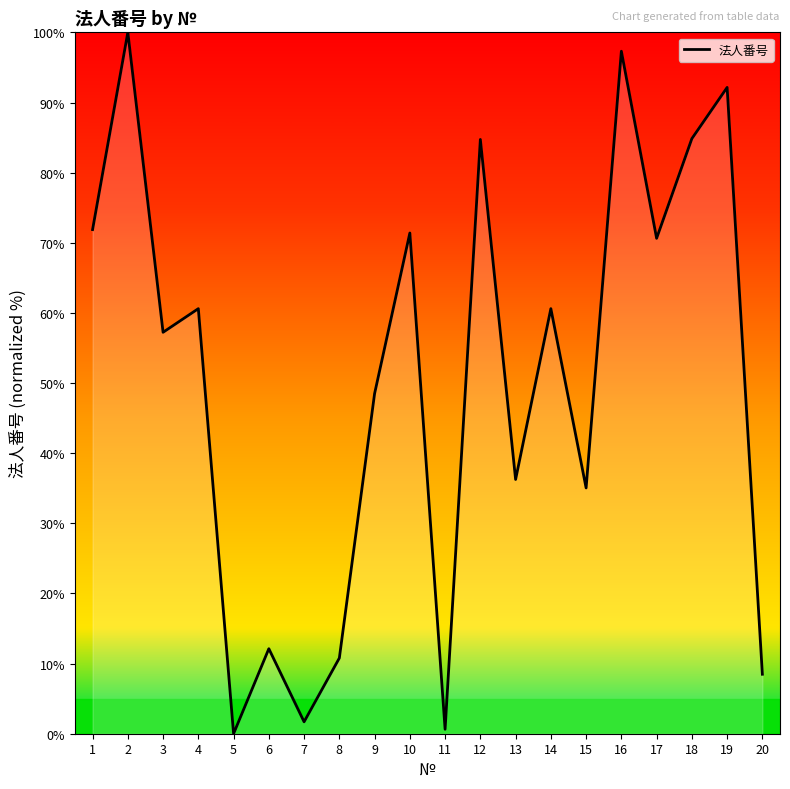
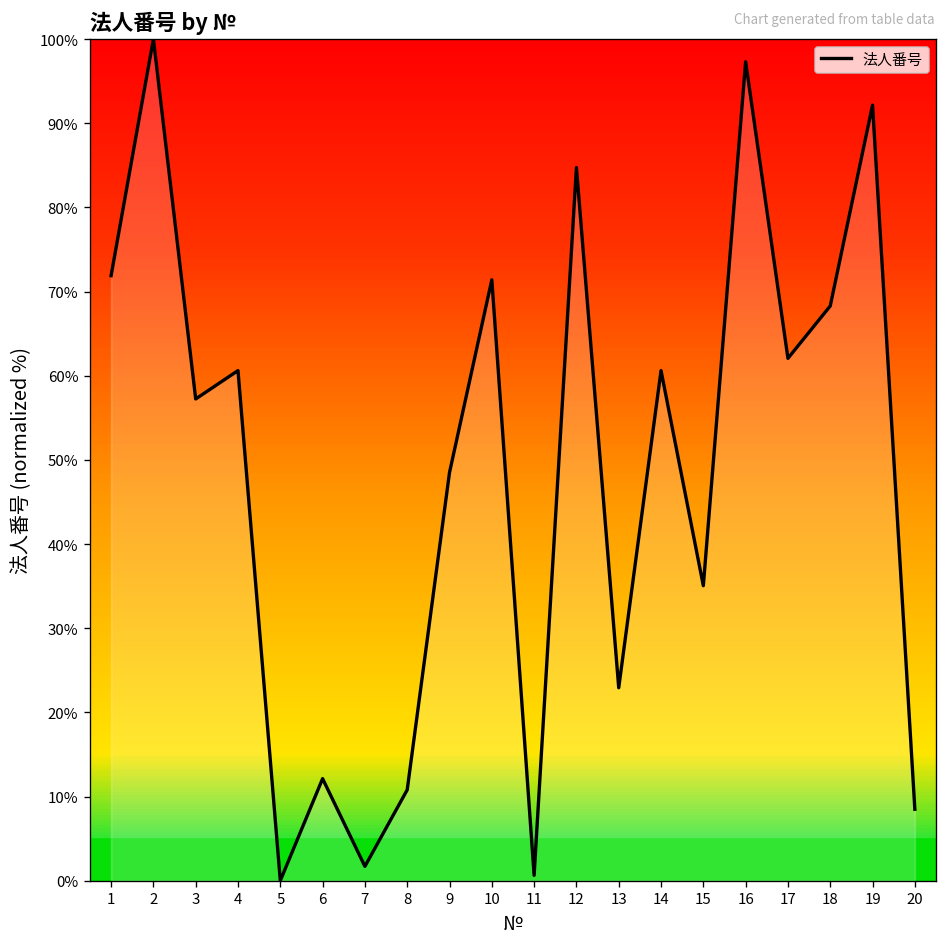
13: 36% -> 23%
17: 71% -> 62%
18: 85% -> 68%
